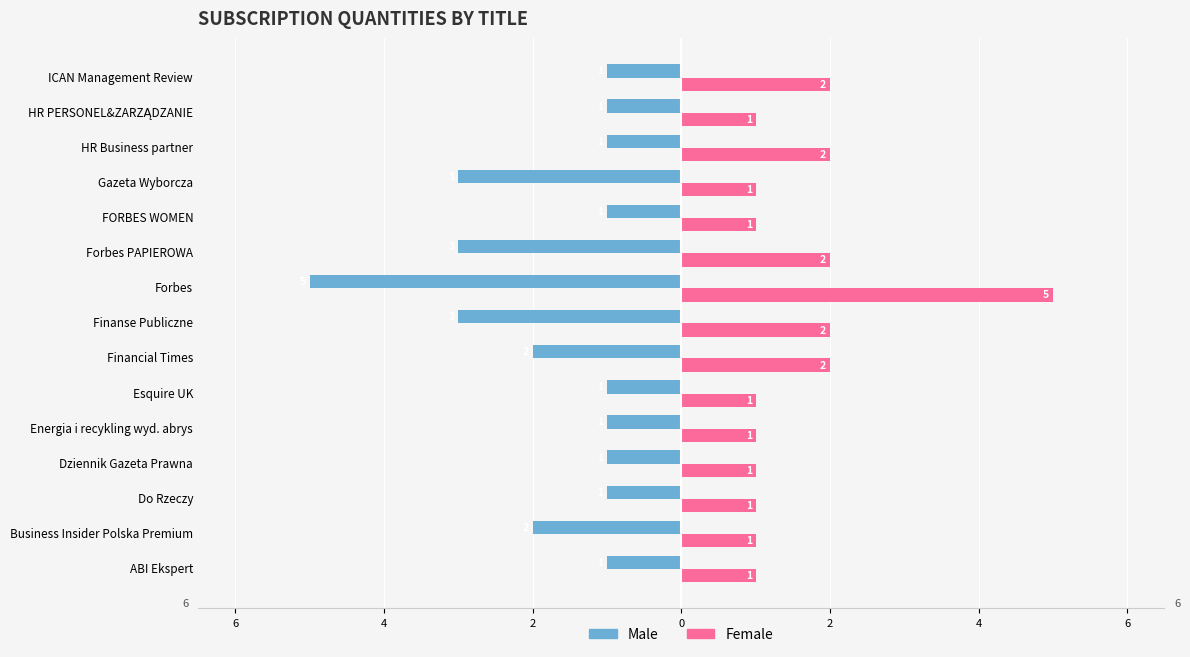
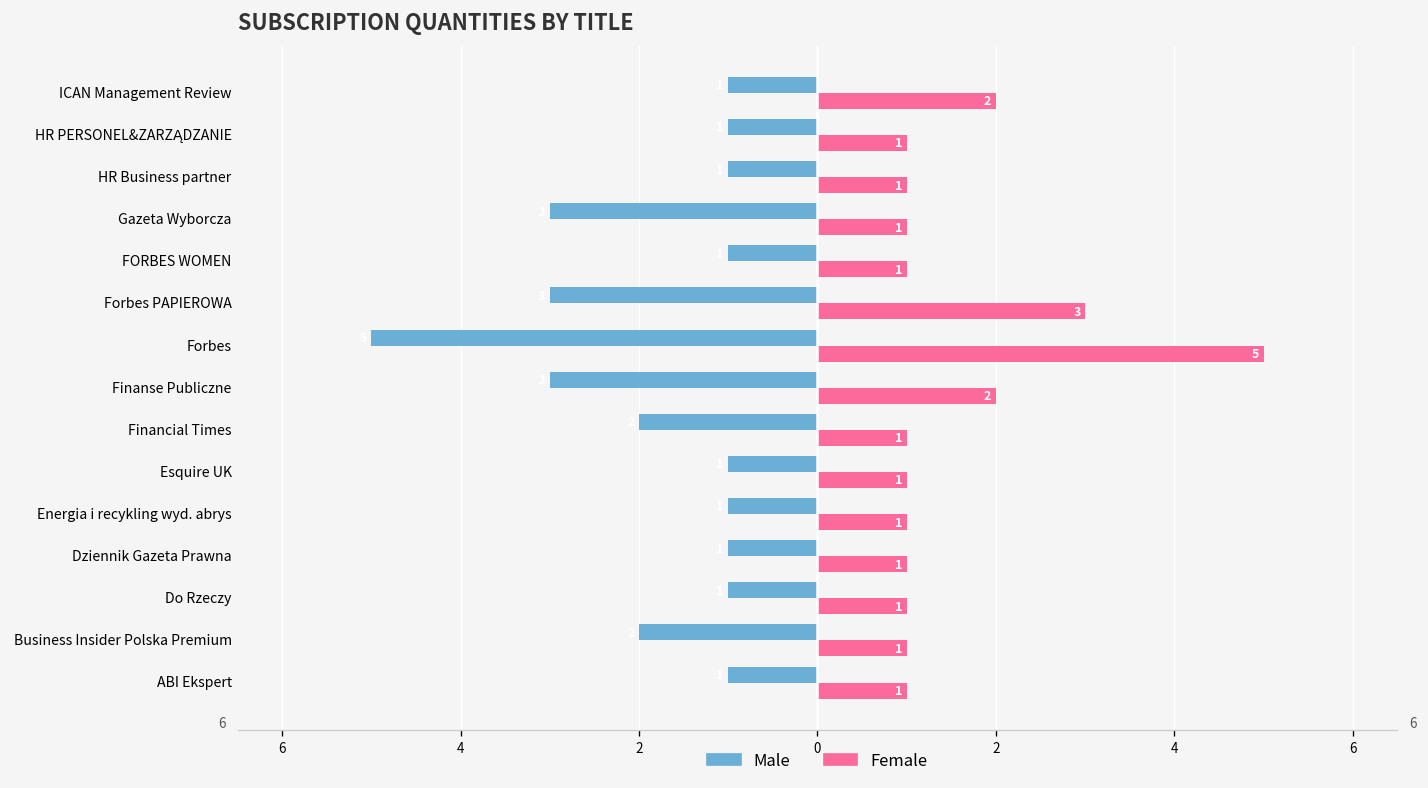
Female, HR Business partner: 2 -> 1
Female, Forbes PAPIEROWA: 2 -> 3
Female, Financial Times: 2 -> 1
